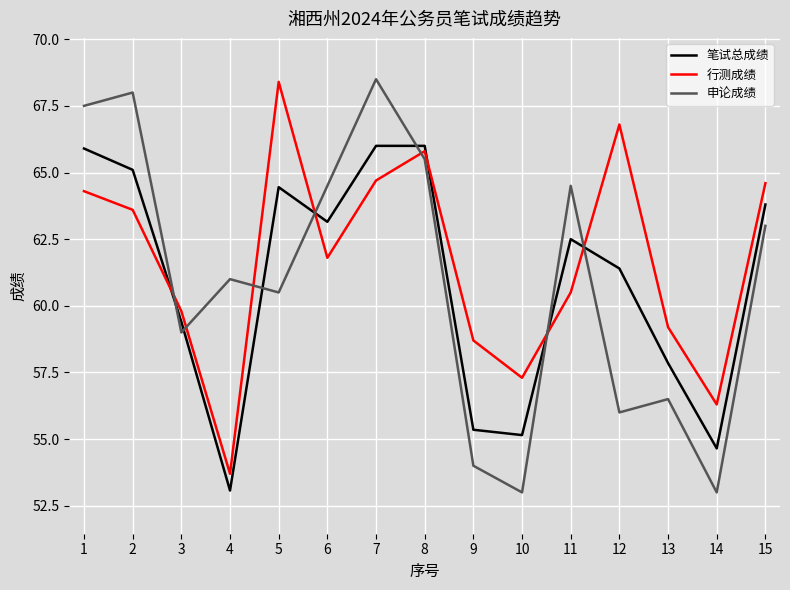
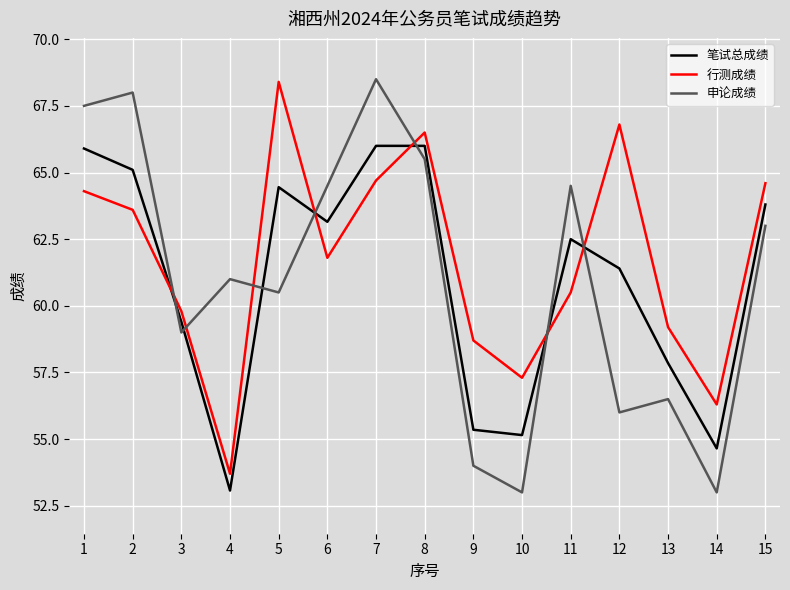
行测成绩, 8: 65.8 -> 66.5
